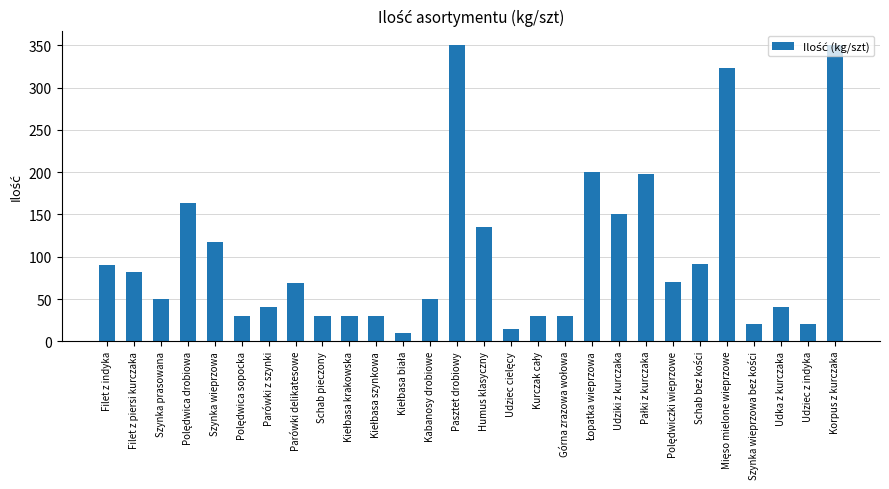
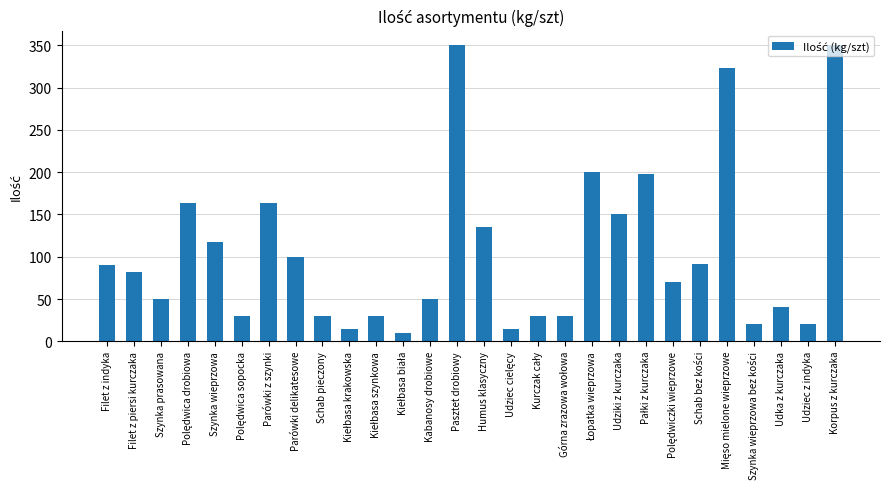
Parówki z szynki: 40 -> 160
Parówki delikatesowe: 70 -> 100
Kiełbasa krakowska: 30 -> 20
